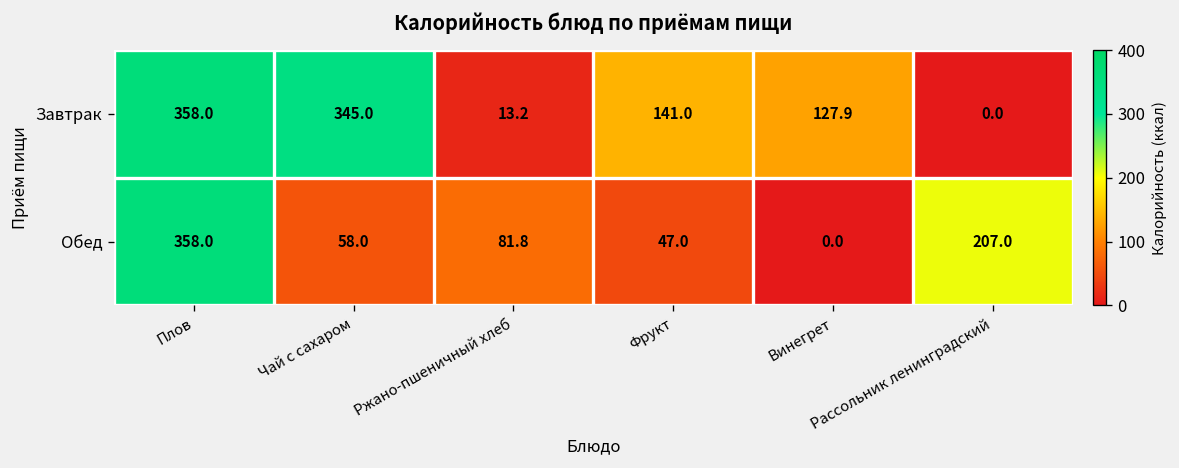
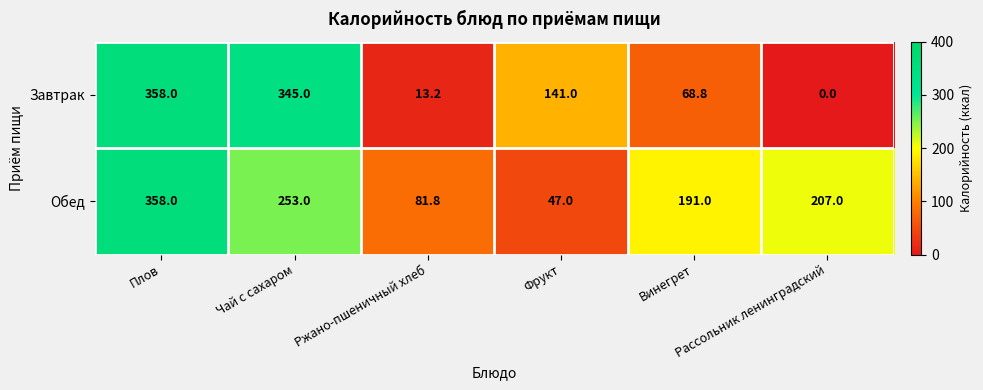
Завтрак, Винегрет: 127.9 -> 68.8
Обед, Чай с сахаром: 58.0 -> 253.0
Обед, Винегрет: 0.0 -> 191.0
